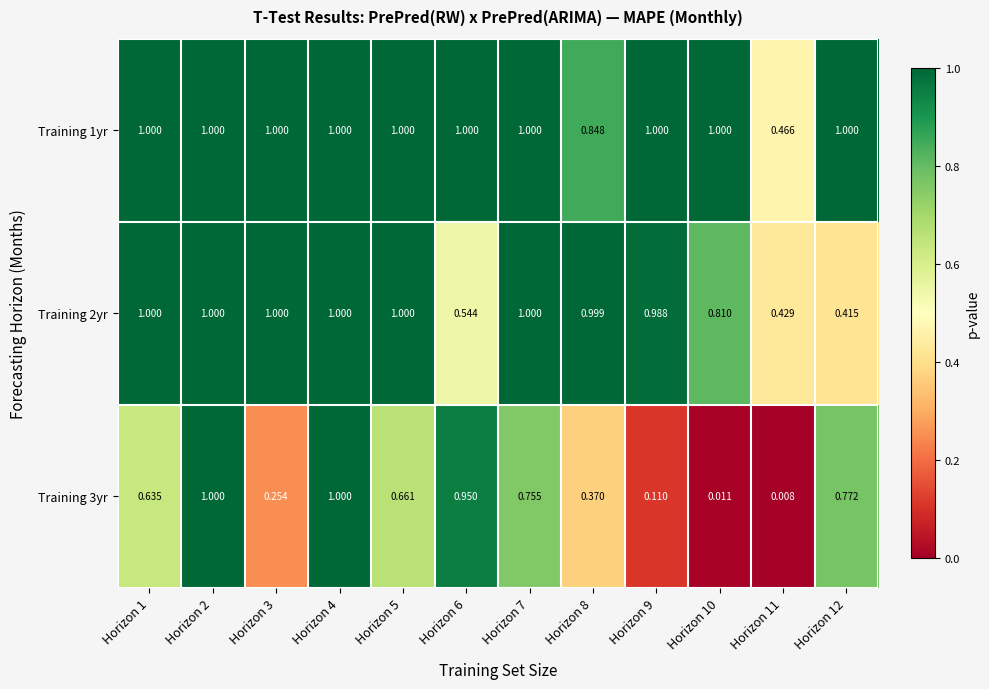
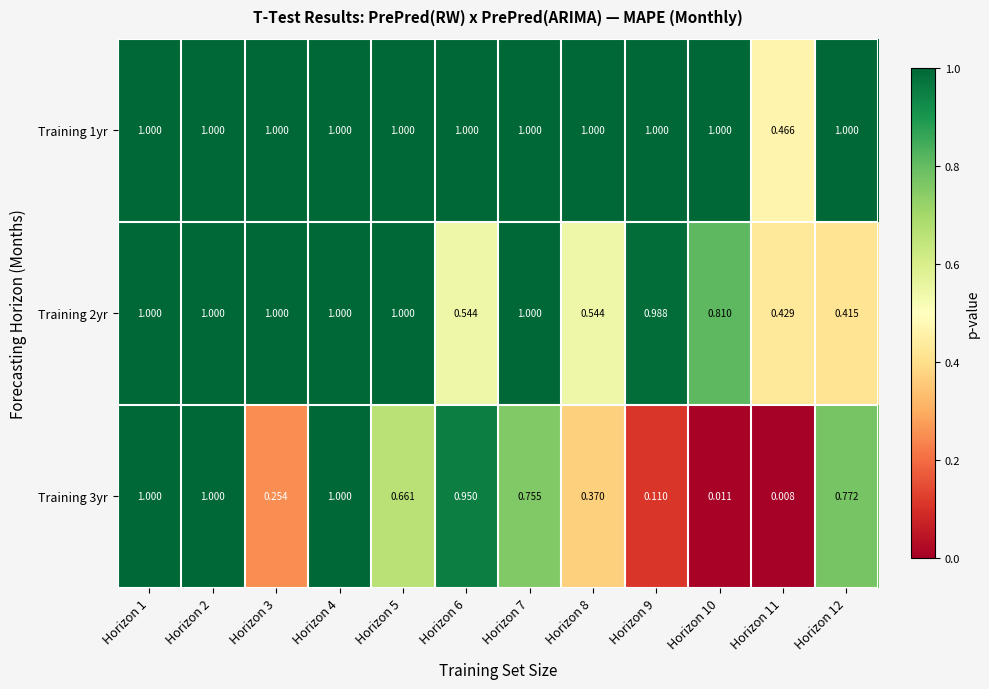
Training 1yr, Horizon 8: 0.848 -> 1.000
Training 2yr, Horizon 8: 0.999 -> 0.544
Training 3yr, Horizon 1: 0.635 -> 1.000
